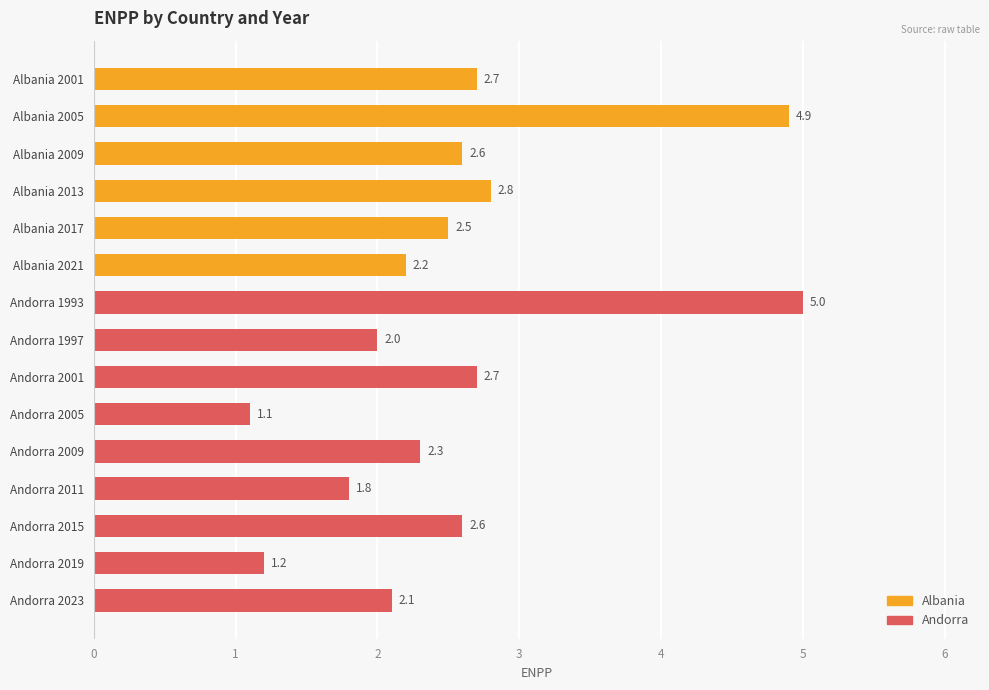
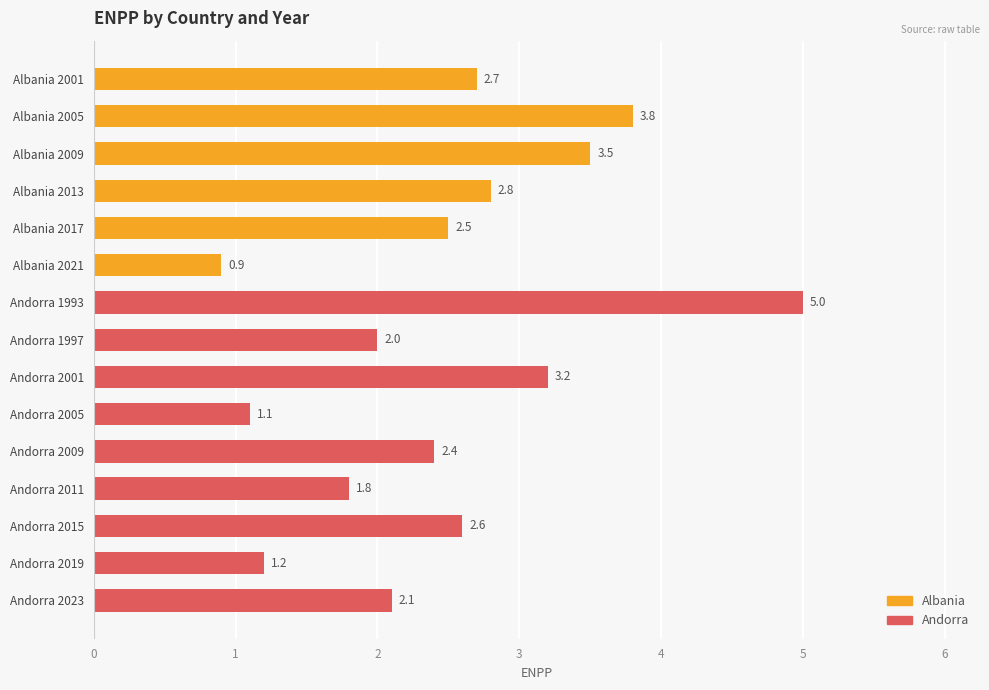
Albania 2005: 4.9 -> 3.8
Albania 2009: 2.6 -> 3.5
Albania 2021: 2.2 -> 0.9
Andorra 2001: 2.7 -> 3.2
Andorra 2009: 2.3 -> 2.4
